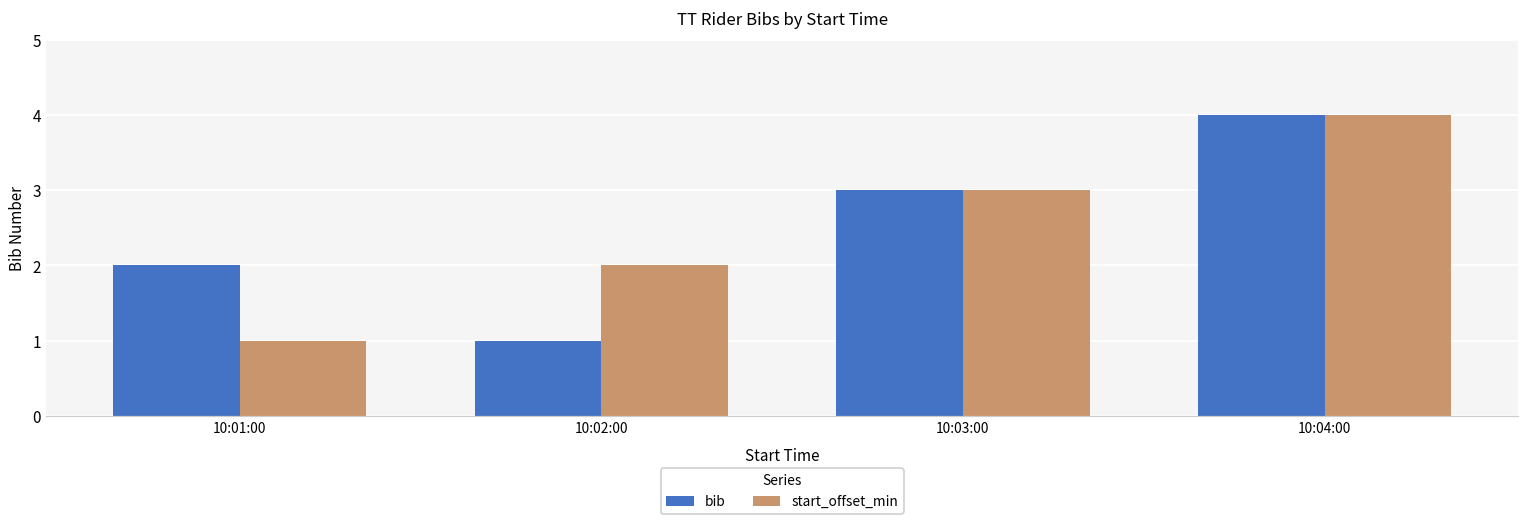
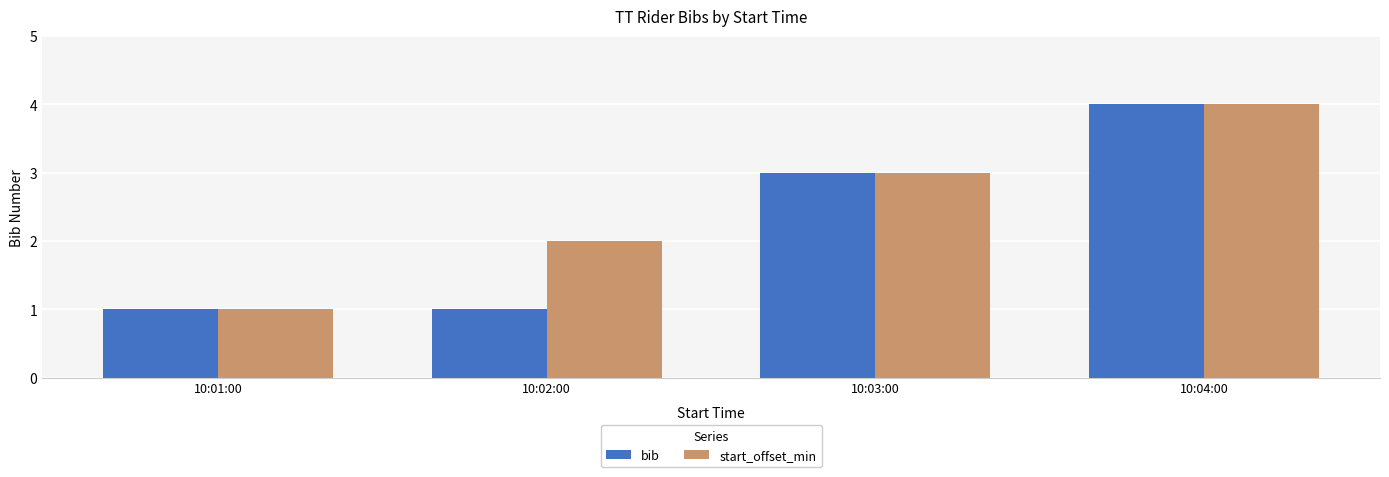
bib, 10:01:00: 2 -> 1
